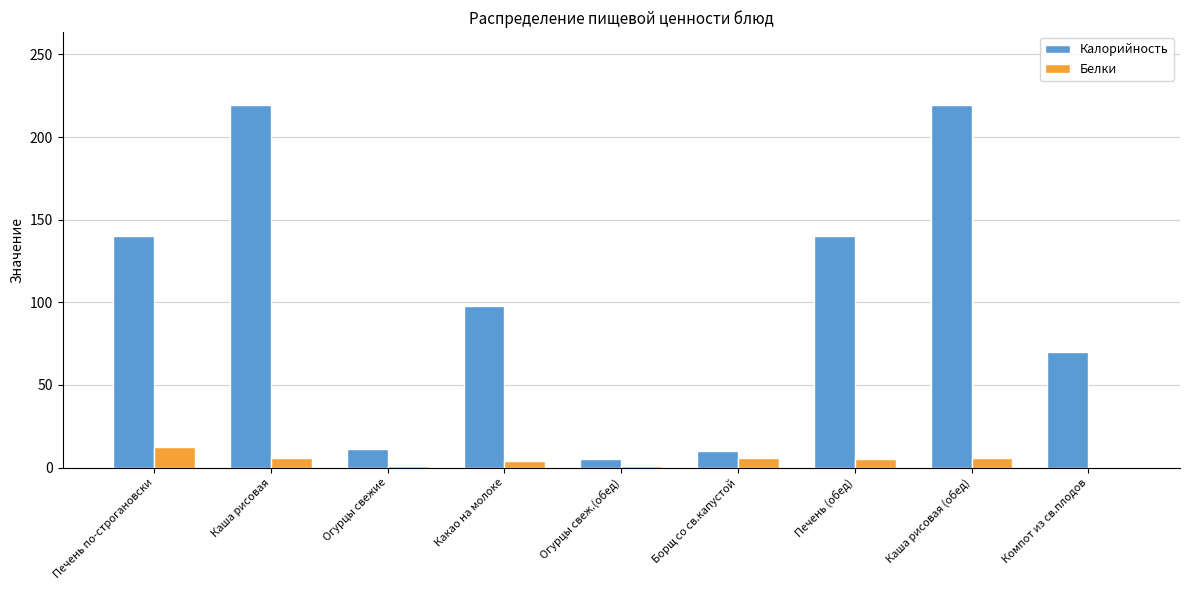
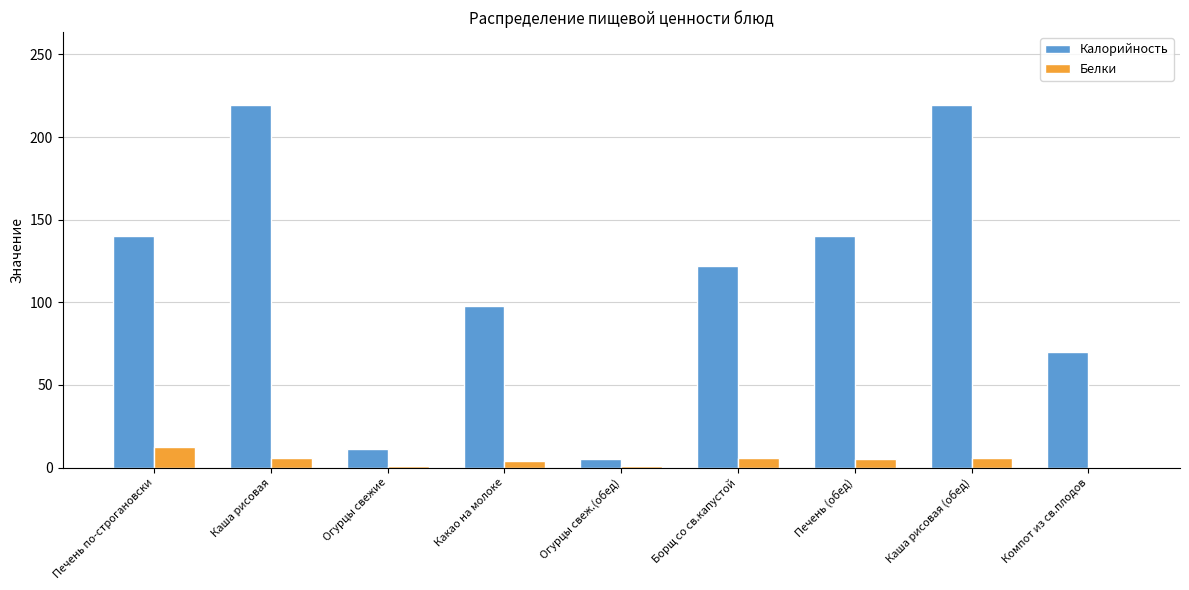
Калорийность, Борщ со св.капустой: 10 -> 122
